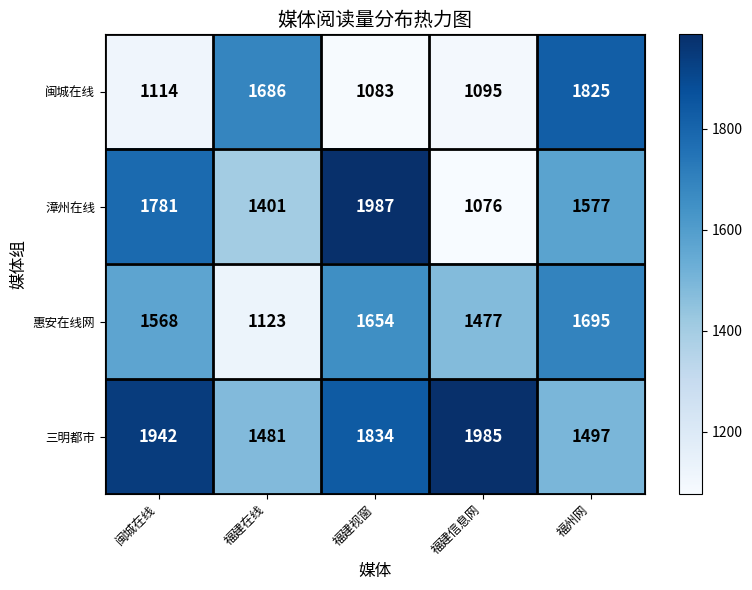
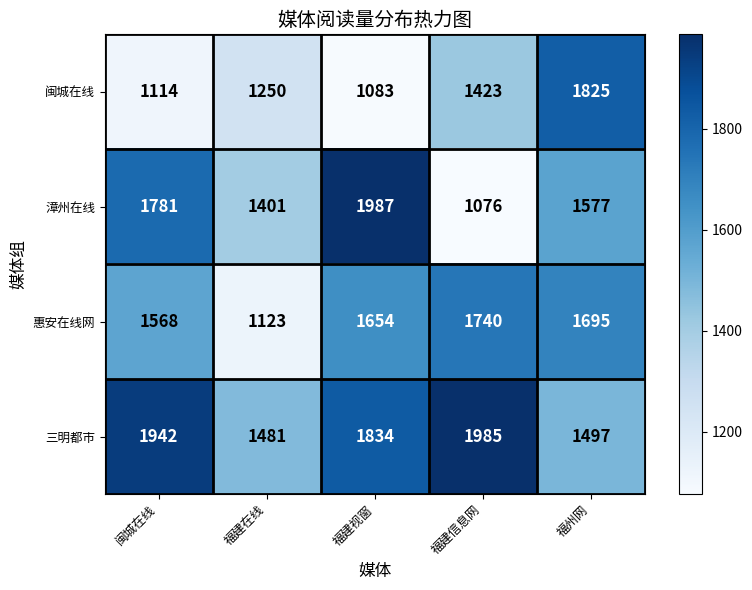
闽城在线, 福建在线: 1686 -> 1250
闽城在线, 福建信息网: 1095 -> 1423
惠安在线网, 福建信息网: 1477 -> 1740
